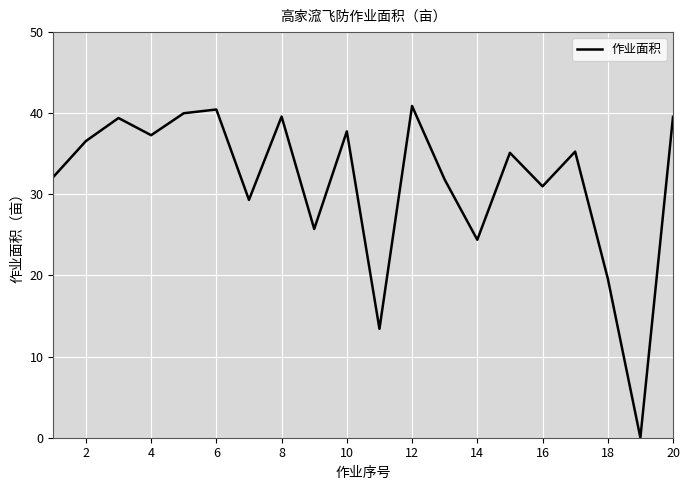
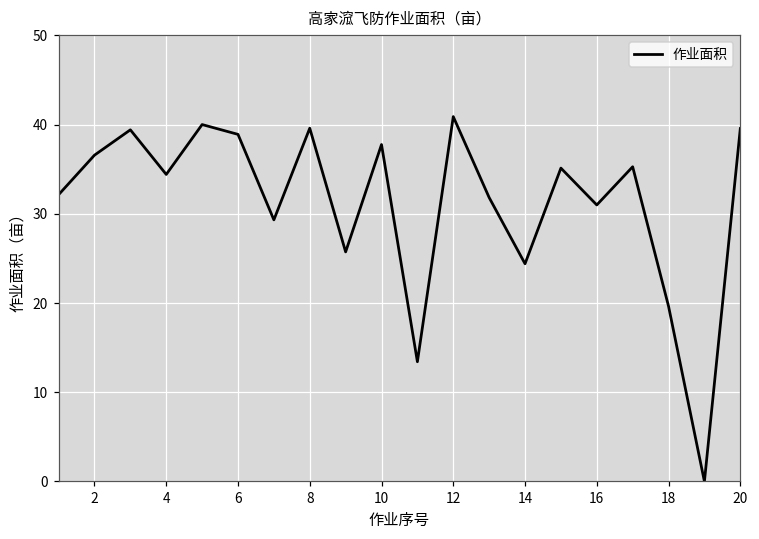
4: 37 -> 34
6: 40 -> 39
